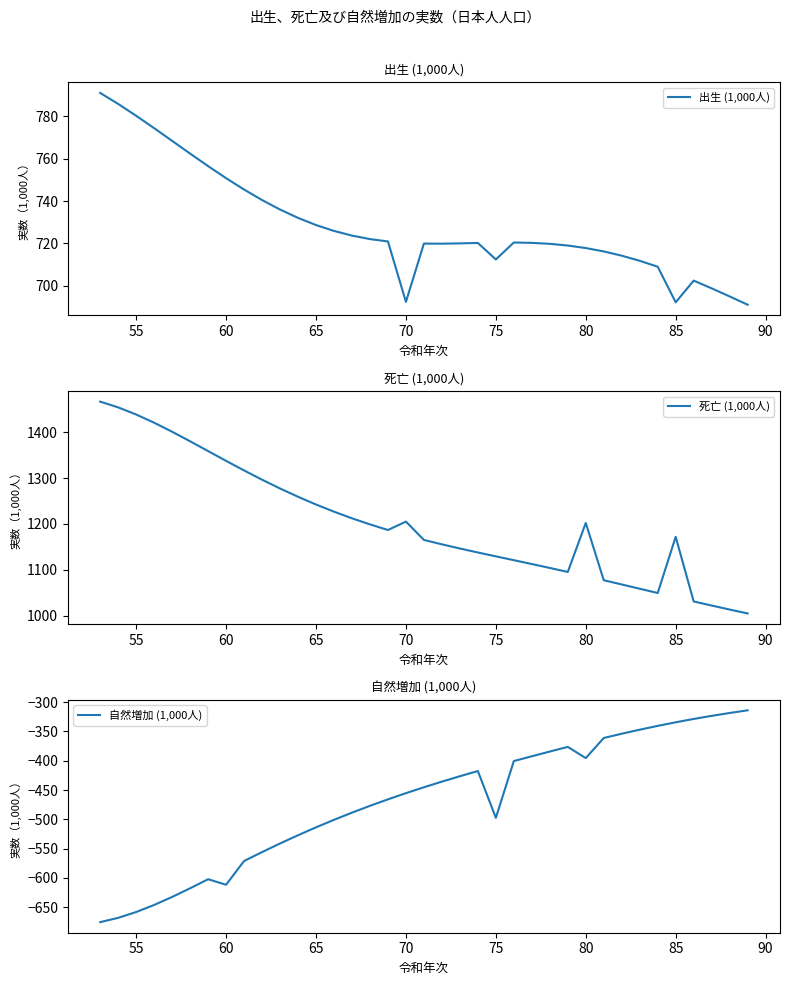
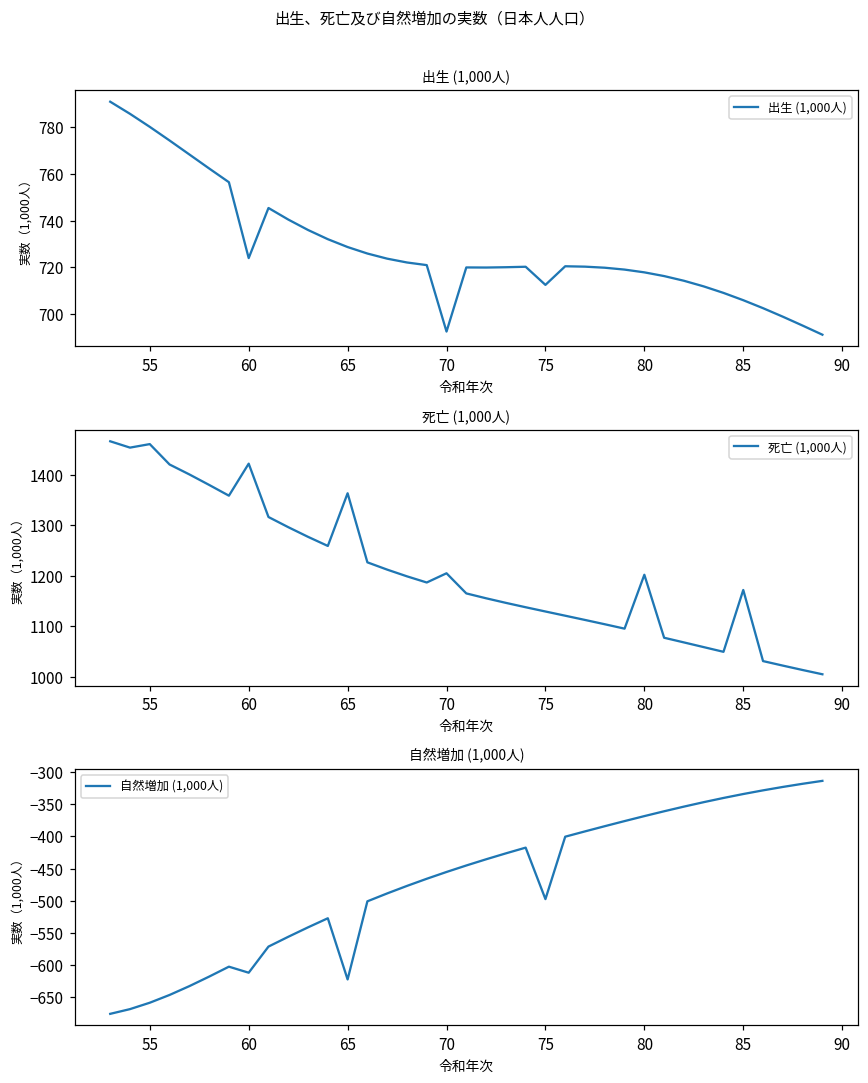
出生 (1,000人), 60: 751 -> 724
出生 (1,000人), 85: 692 -> 706
死亡 (1,000人), 55: 1440 -> 1460
死亡 (1,000人), 60: 1340 -> 1420
死亡 (1,000人), 65: 1240 -> 1360
自然増加 (1,000人), 65: -510 -> -620
自然増加 (1,000人), 80: -400 -> -370
